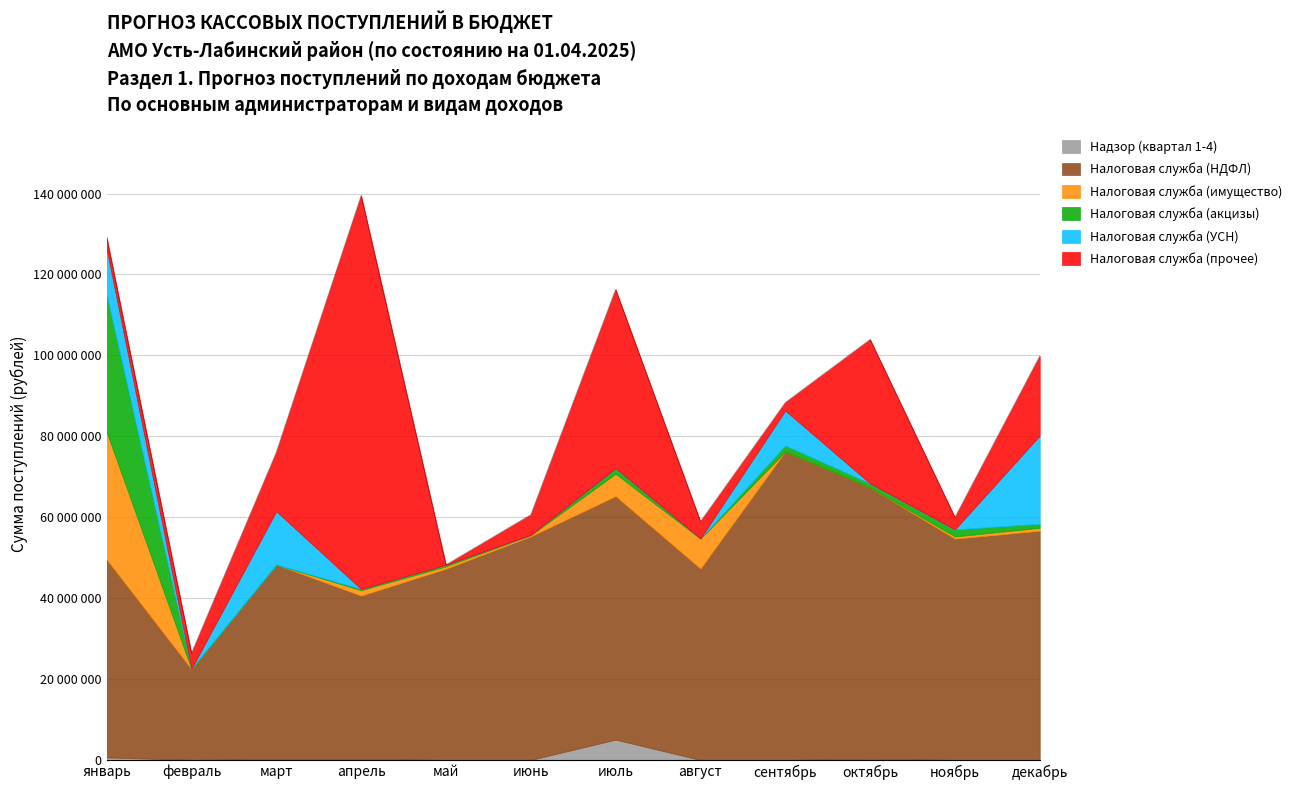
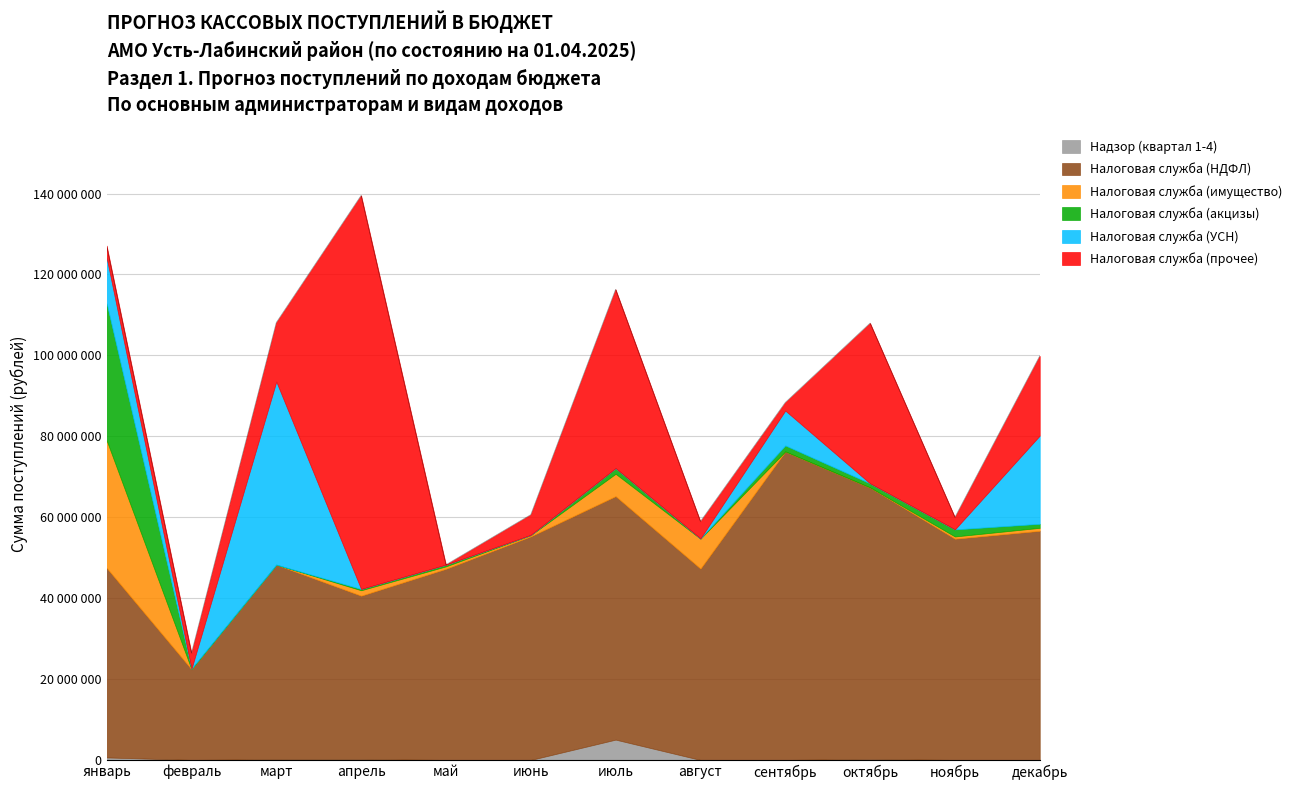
Налоговая служба (НДФЛ), январь: 49000000 -> 47000000
Налоговая служба (УСН), март: 13000000 -> 45000000
Налоговая служба (прочее), октябрь: 36000000 -> 40000000
